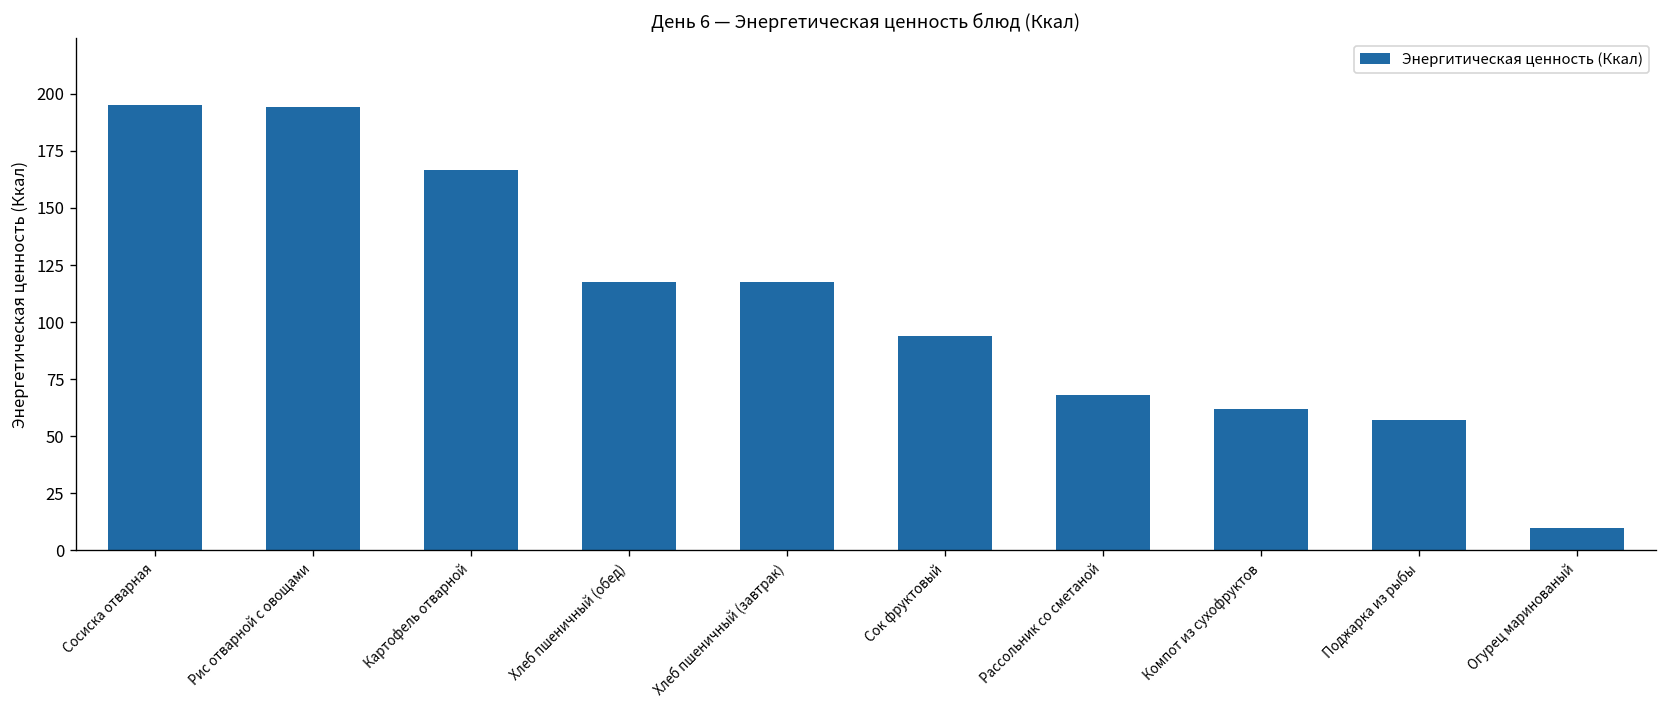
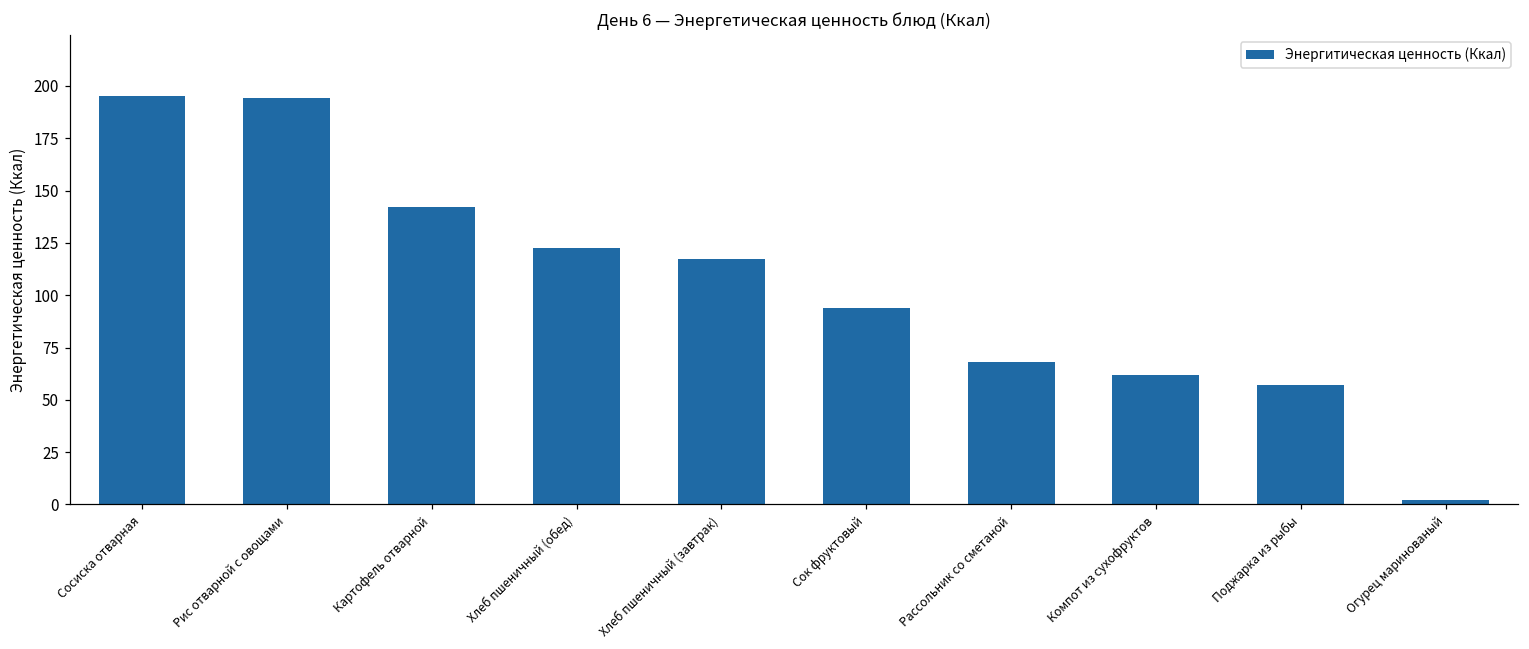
Картофель отварной: 166 -> 142
Хлеб пшеничный (обед): 118 -> 122
Огурец маринованый: 10 -> 2
